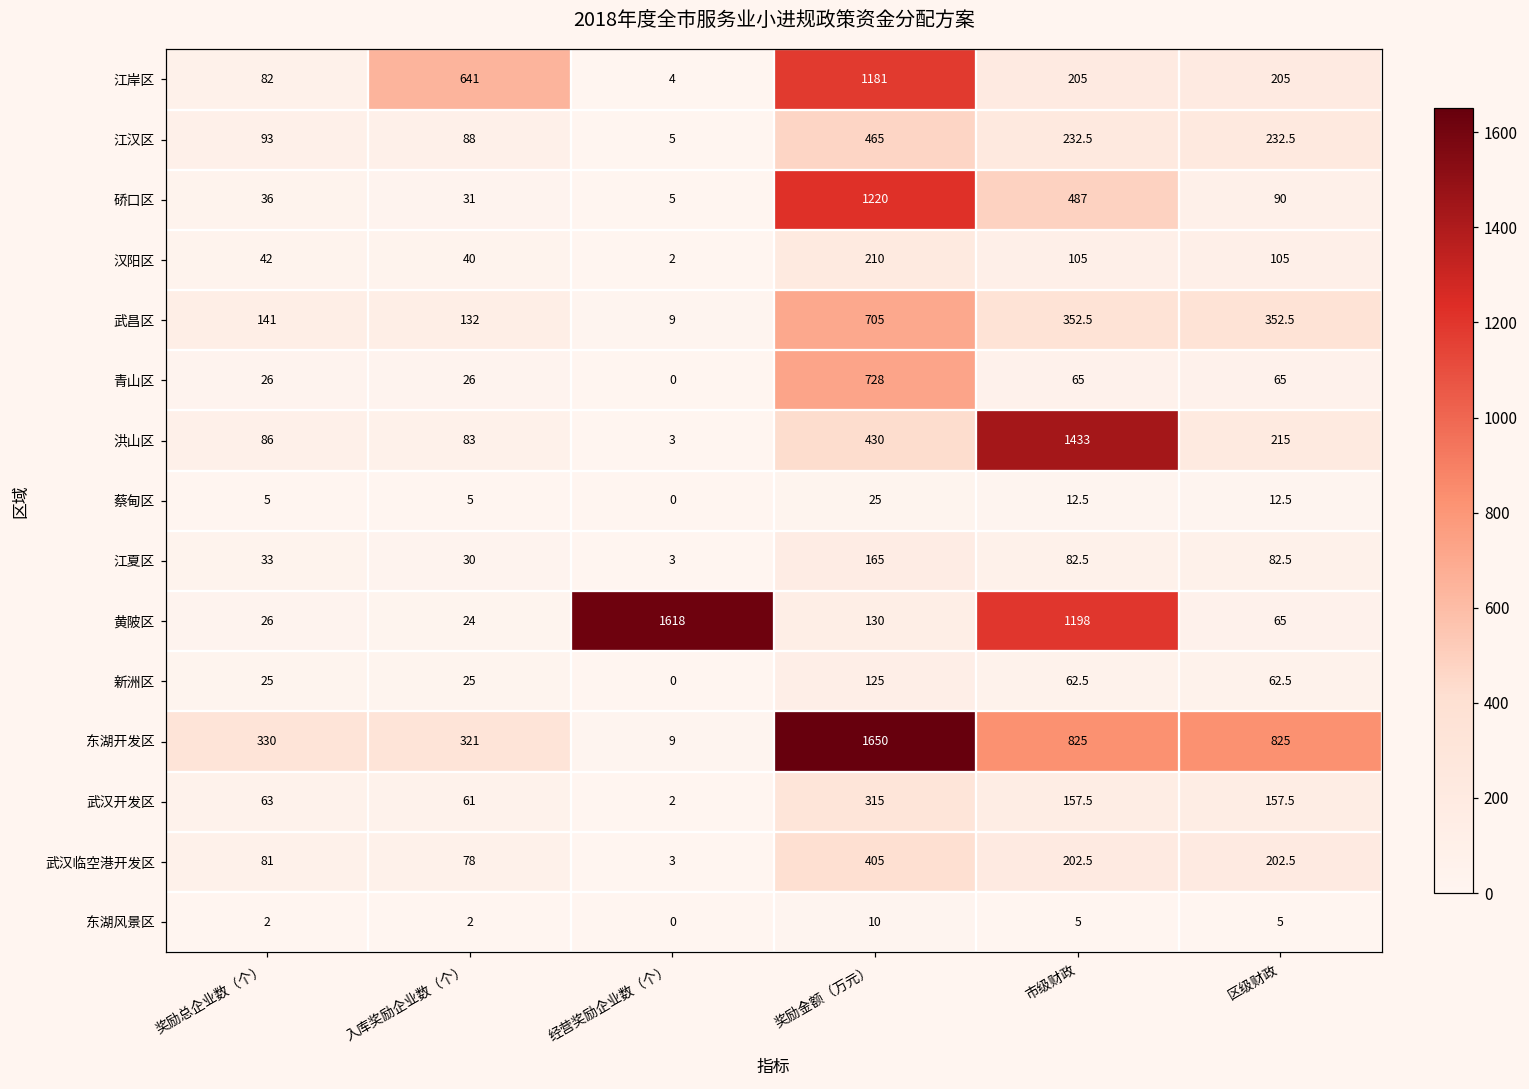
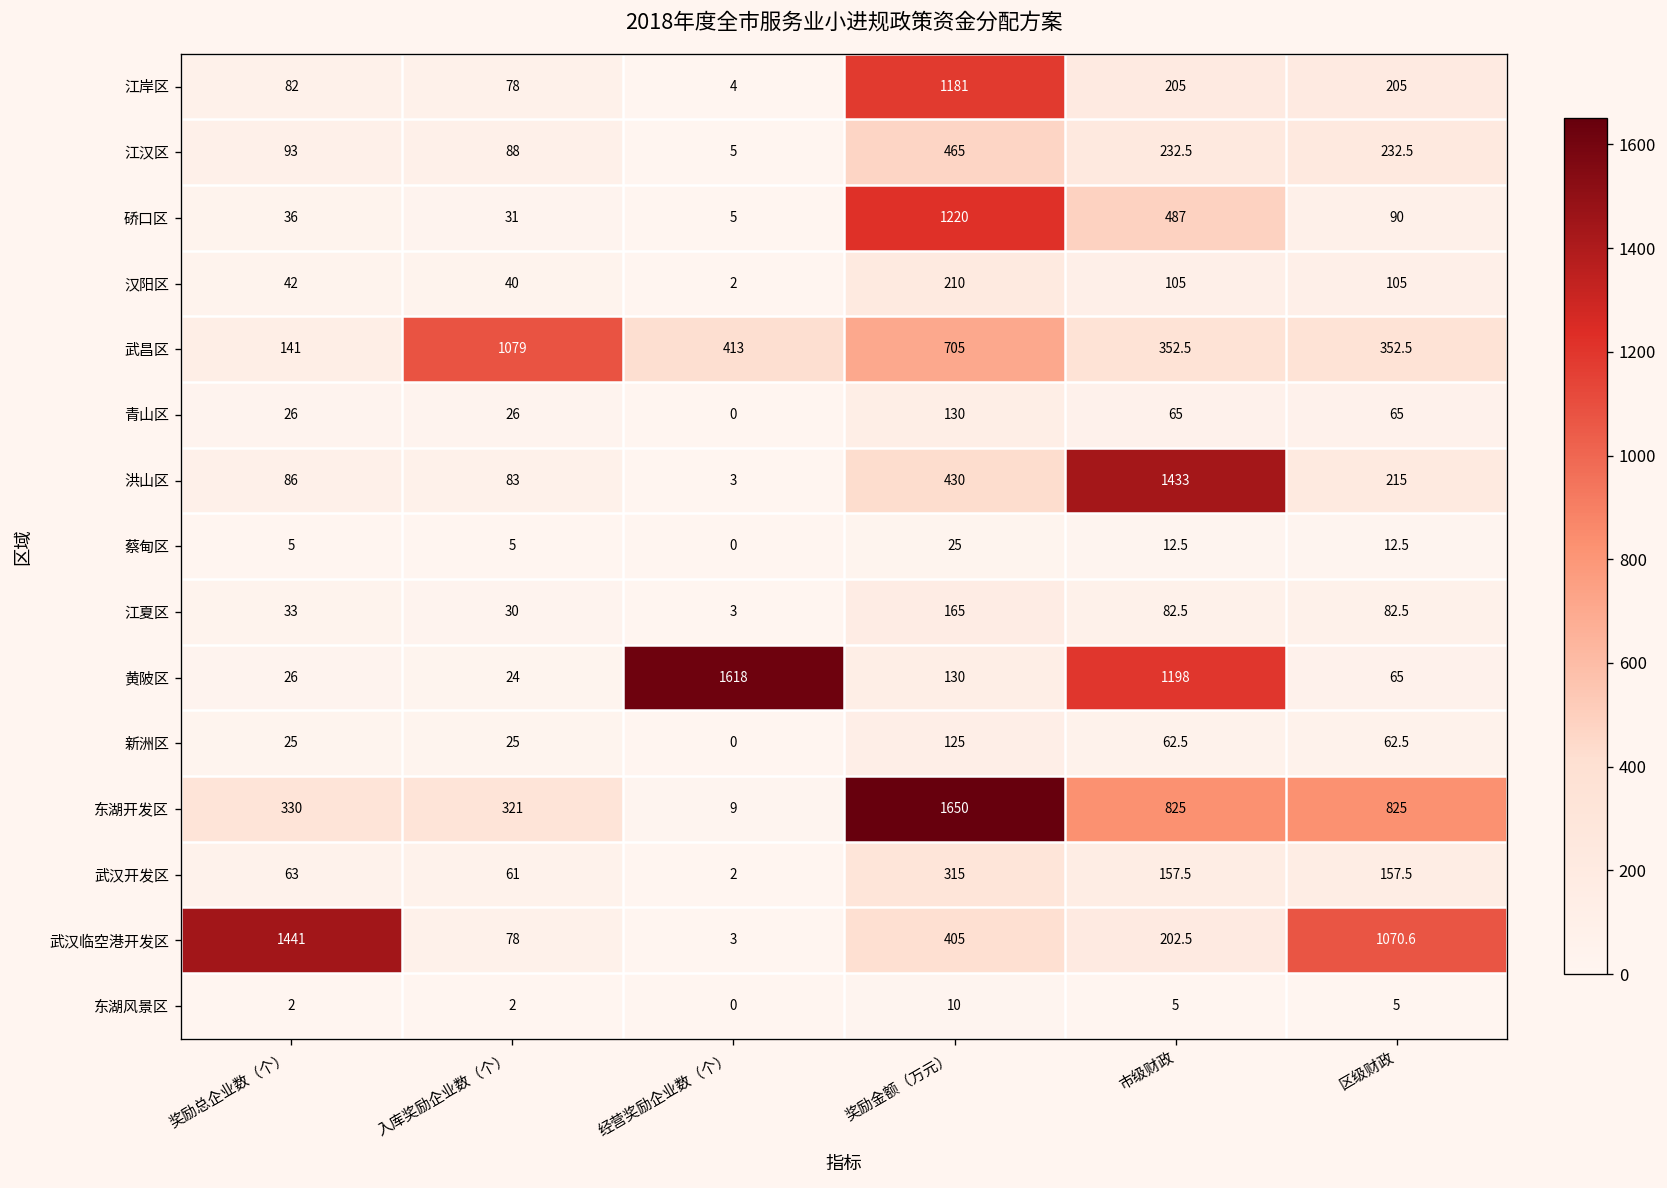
江岸区, 入库奖励企业数（个）: 641 -> 78
武昌区, 入库奖励企业数（个）: 132 -> 1079
武昌区, 经营奖励企业数（个）: 9 -> 413
青山区, 奖励金额（万元）: 728 -> 130
武汉临空港开发区, 奖励总企业数（个）: 81 -> 1441
武汉临空港开发区, 区级财政: 202.5 -> 1070.6
